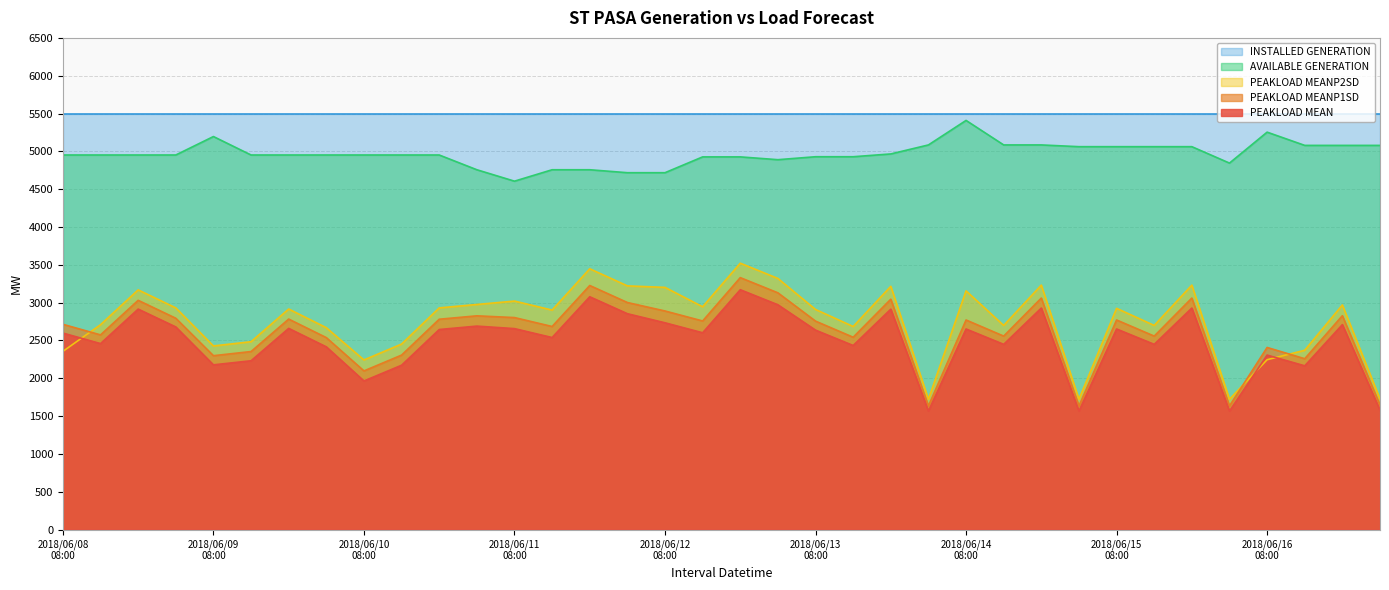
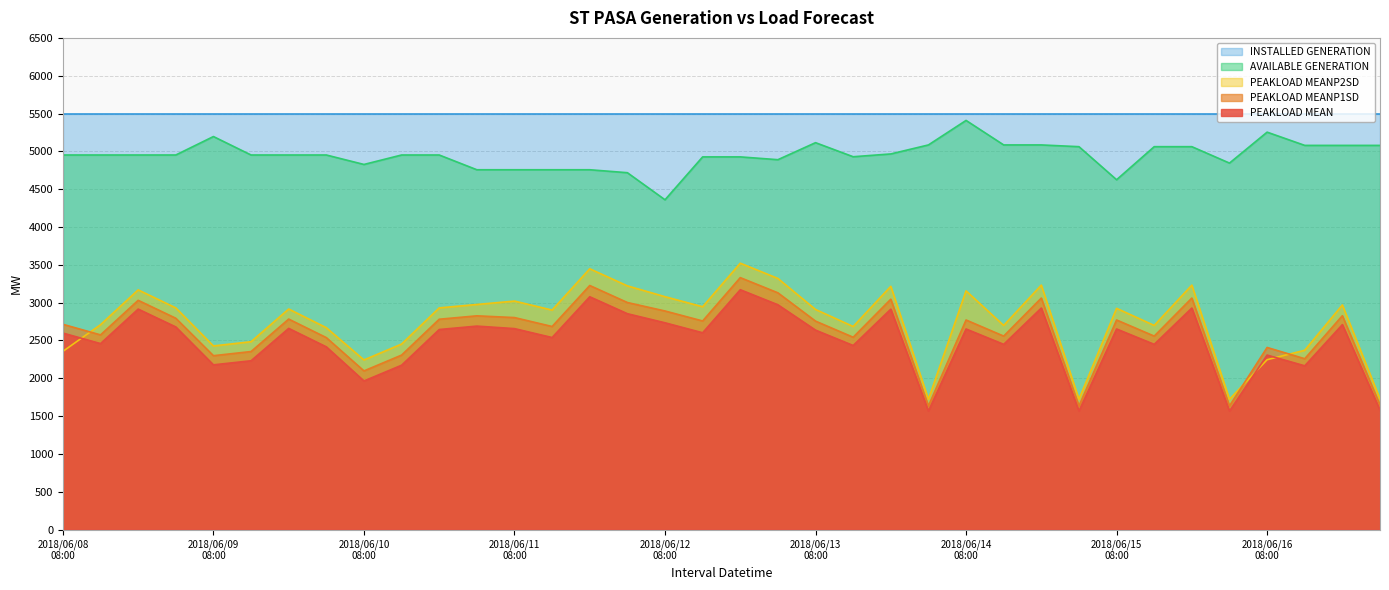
AVAILABLE GENERATION, 2018/06/10 08:00: 5000 -> 4800
AVAILABLE GENERATION, 2018/06/11 08:00: 4600 -> 4800
AVAILABLE GENERATION, 2018/06/12 08:00: 4700 -> 4400
PEAKLOAD MEANP2SD, 2018/06/12 08:00: 3200 -> 3100
AVAILABLE GENERATION, 2018/06/13 08:00: 4900 -> 5100
AVAILABLE GENERATION, 2018/06/15 08:00: 5100 -> 4600
